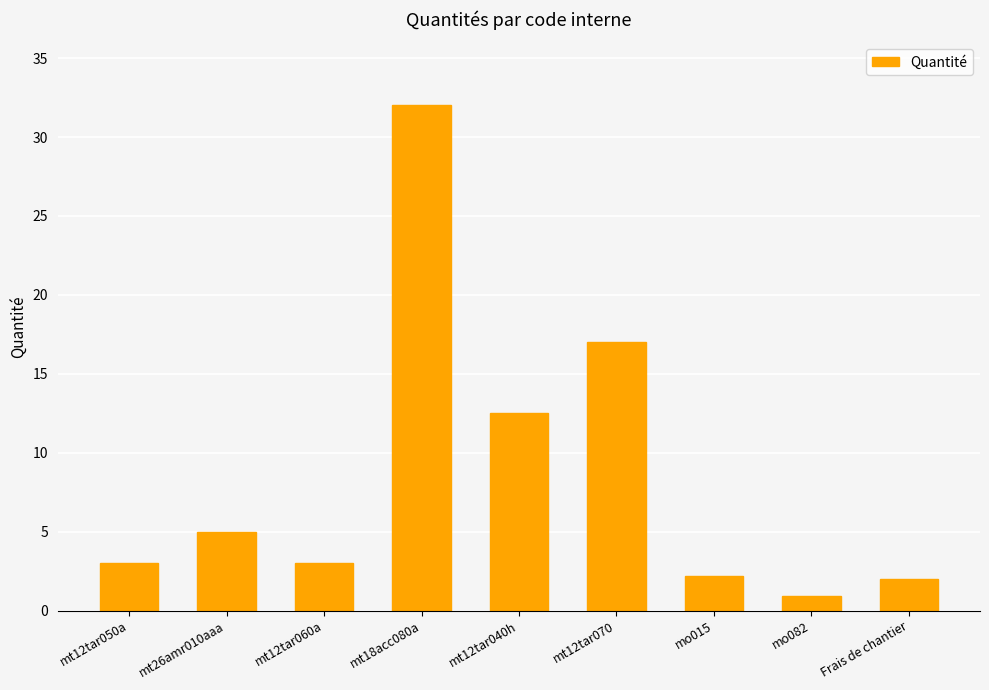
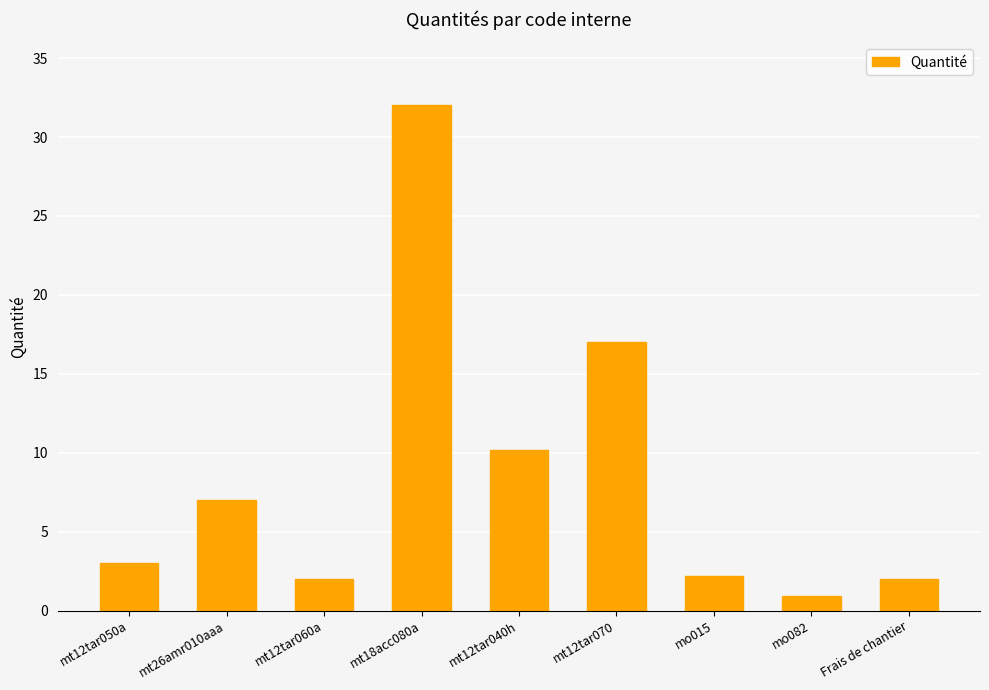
mt26amr010aaa: 5 -> 7
mt12tar060a: 3 -> 2
mt12tar040h: 12.5 -> 10.2
